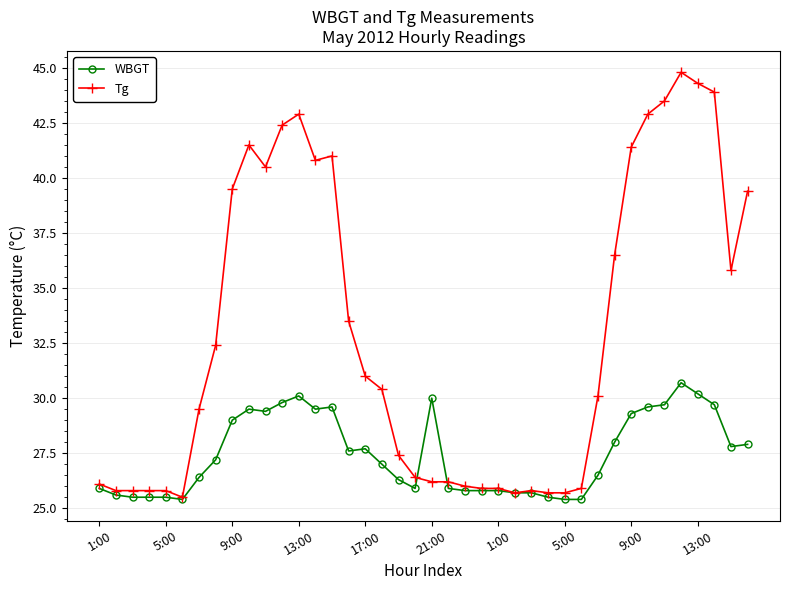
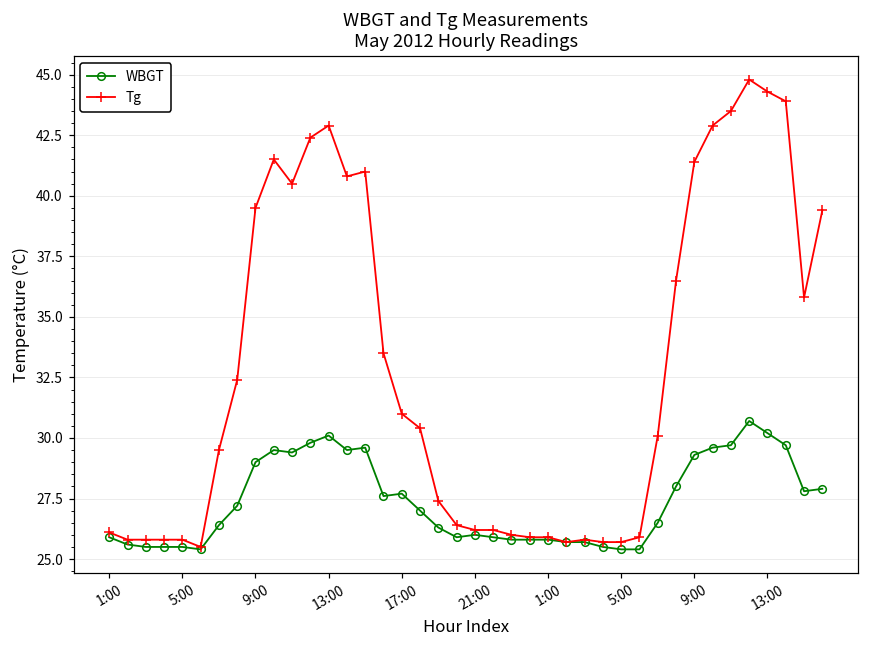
WBGT, 21:00: 30 -> 26
